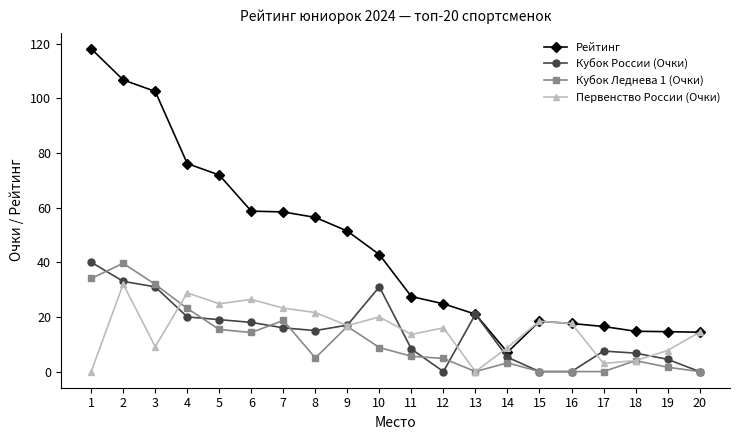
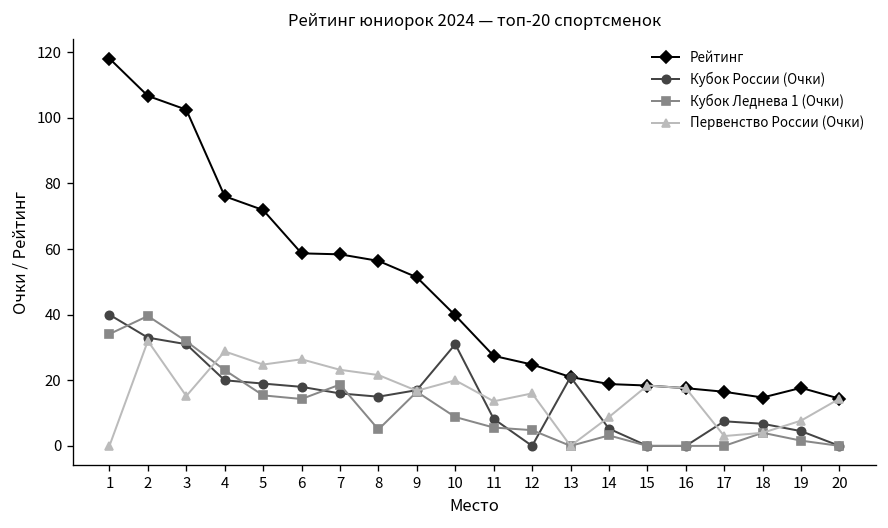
Первенство России (Очки), 3: 9 -> 15
Рейтинг, 10: 43 -> 40
Рейтинг, 14: 7 -> 19
Рейтинг, 19: 15 -> 18
